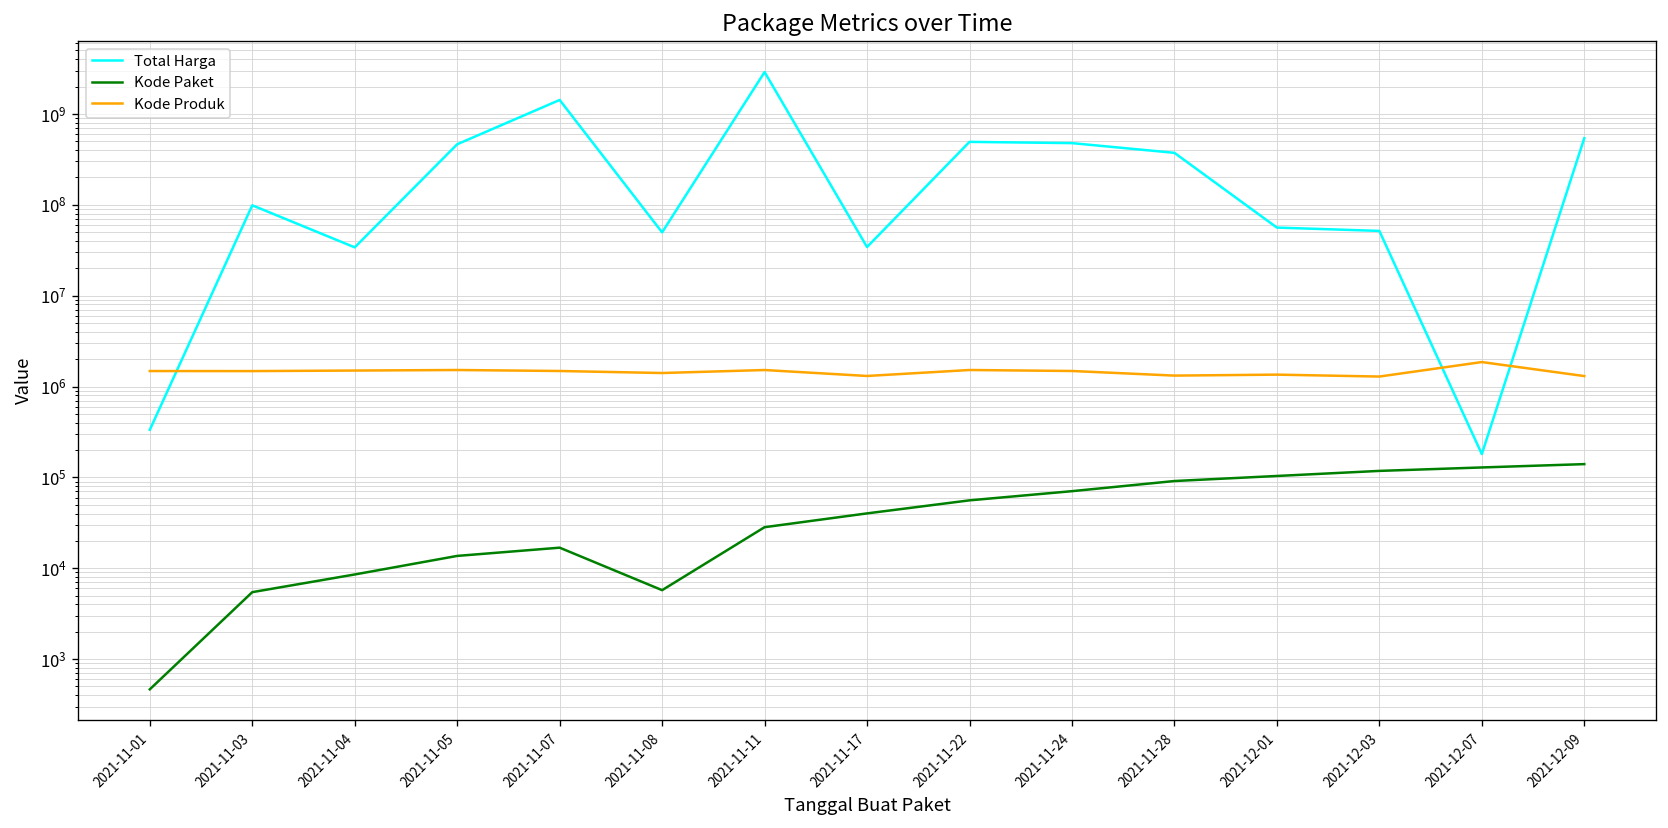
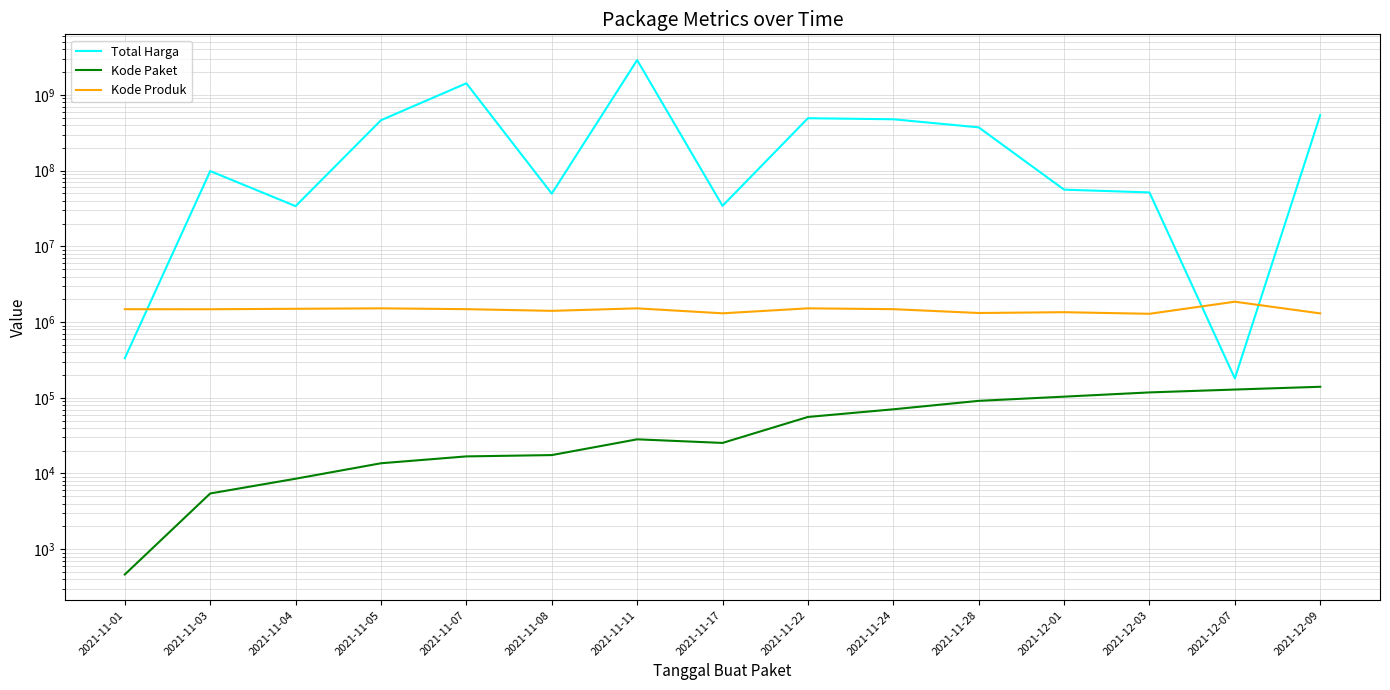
Kode Paket, 2021-11-08: 6000 -> 18000
Kode Paket, 2021-11-17: 40000 -> 25000
